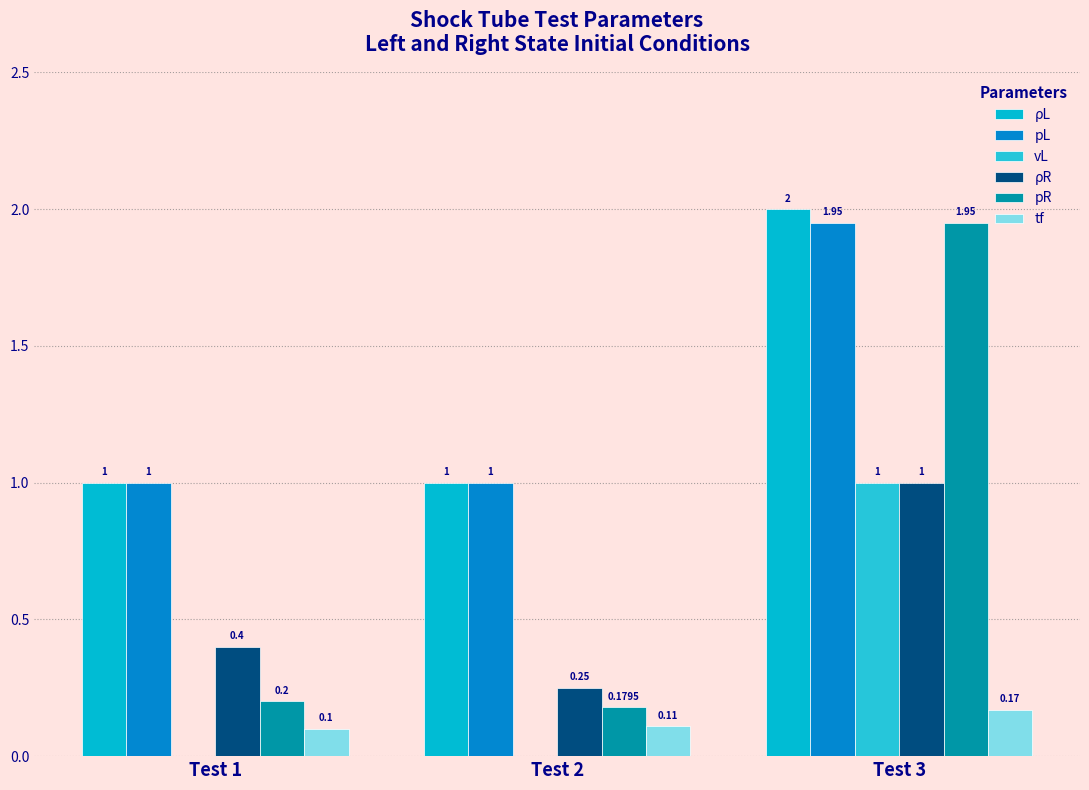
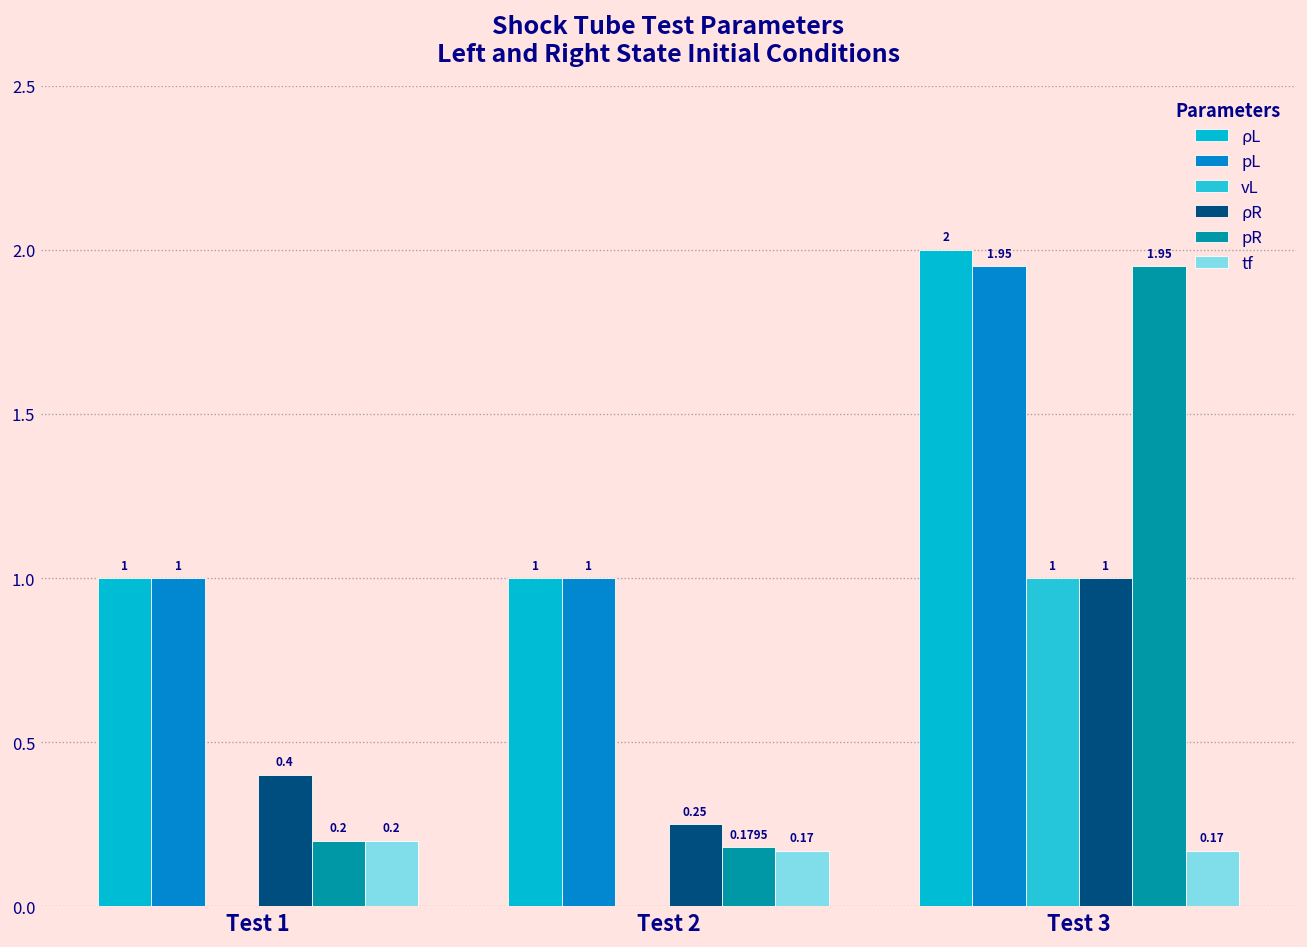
tf, Test 1: 0.1 -> 0.2
tf, Test 2: 0.11 -> 0.17
